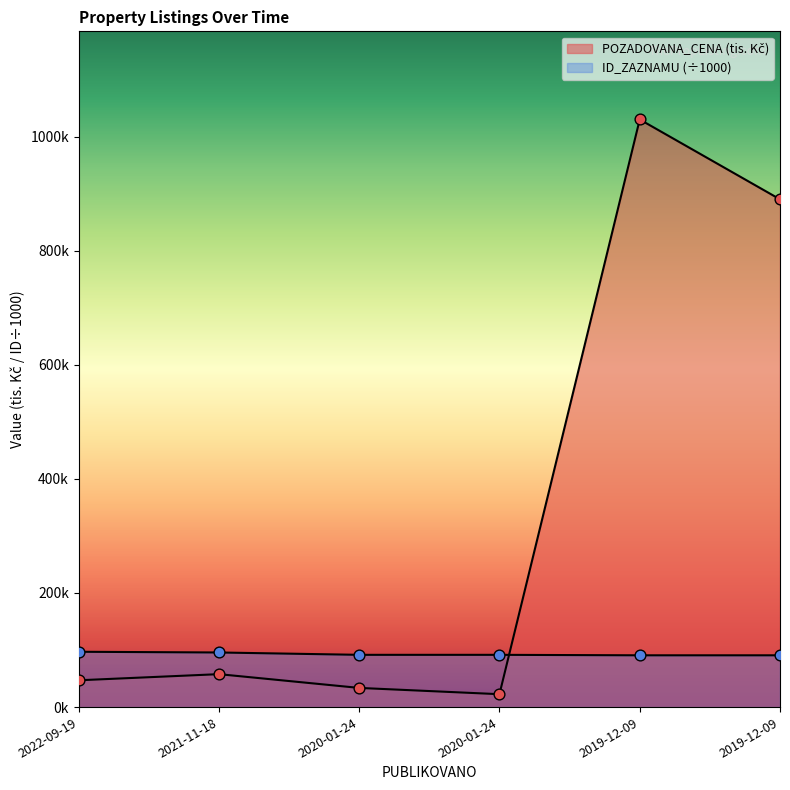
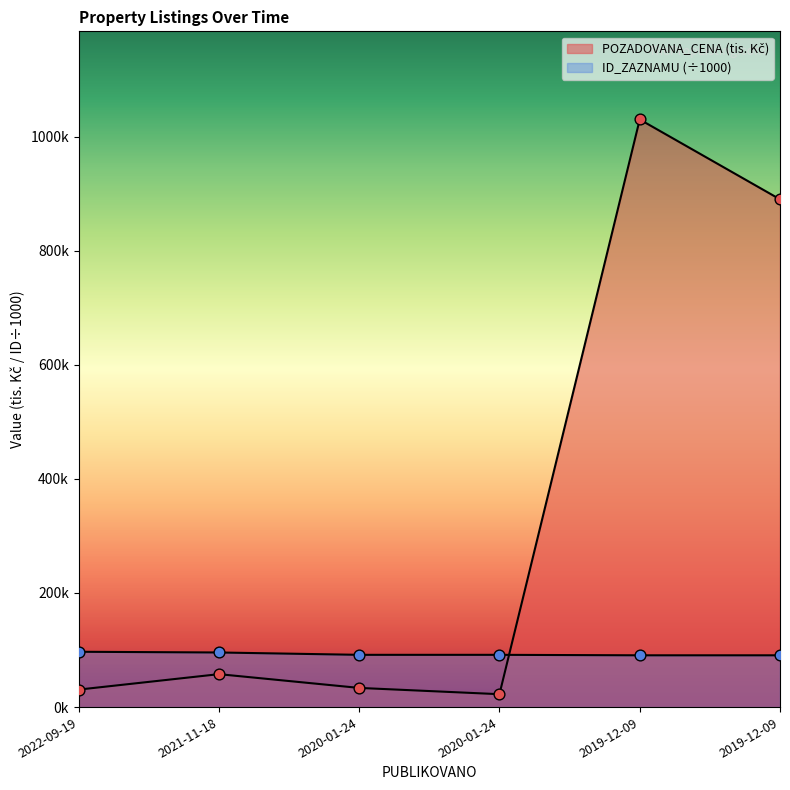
POZADOVANA_CENA (tis. Kč), 2022-09-19: 50000 -> 30000
